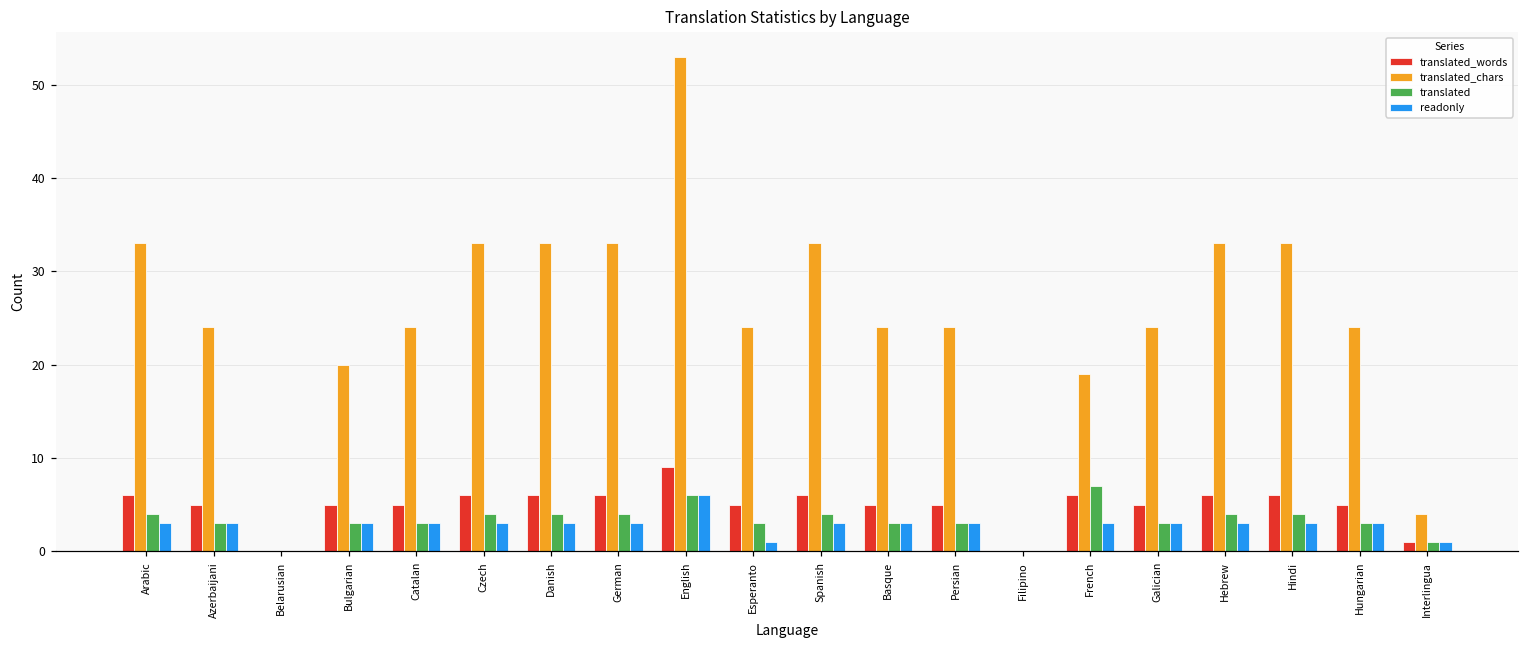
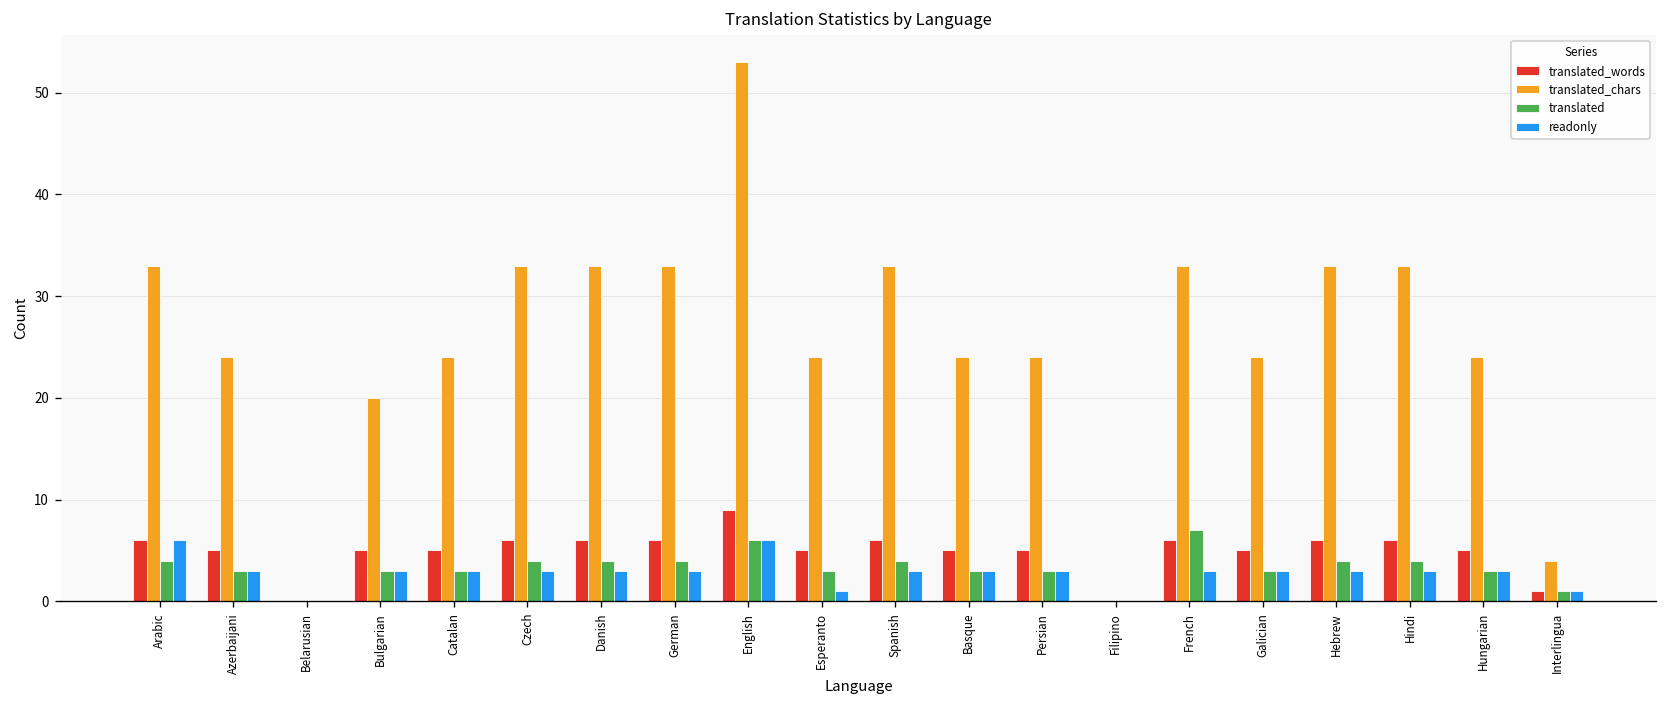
readonly, Arabic: 3 -> 6
translated_chars, French: 19 -> 33
